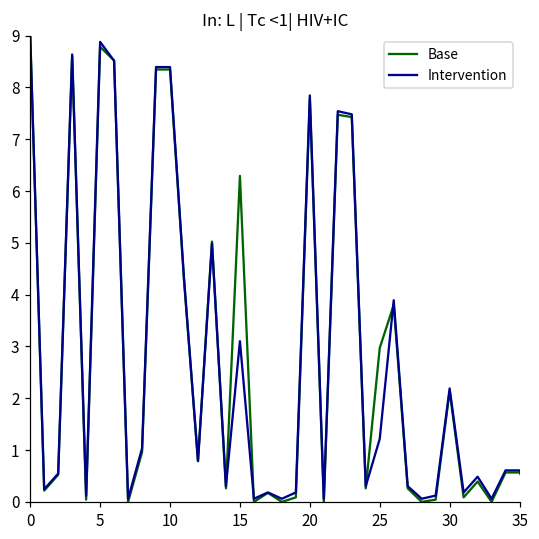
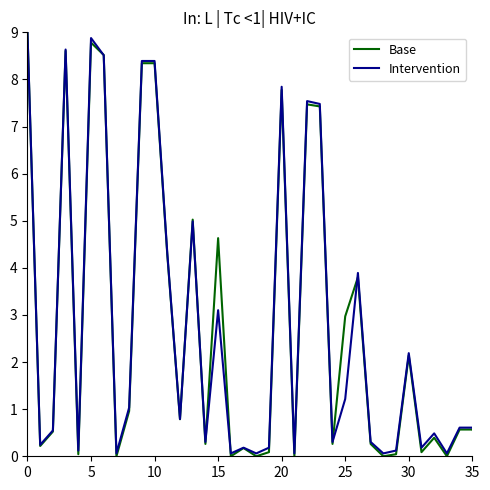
Base, 15: 6.3 -> 4.6
